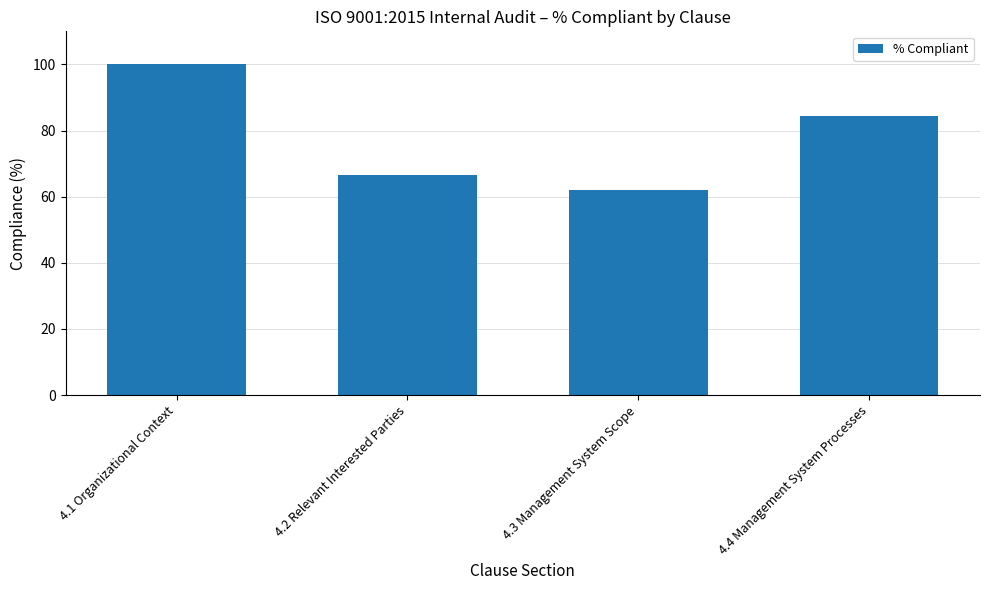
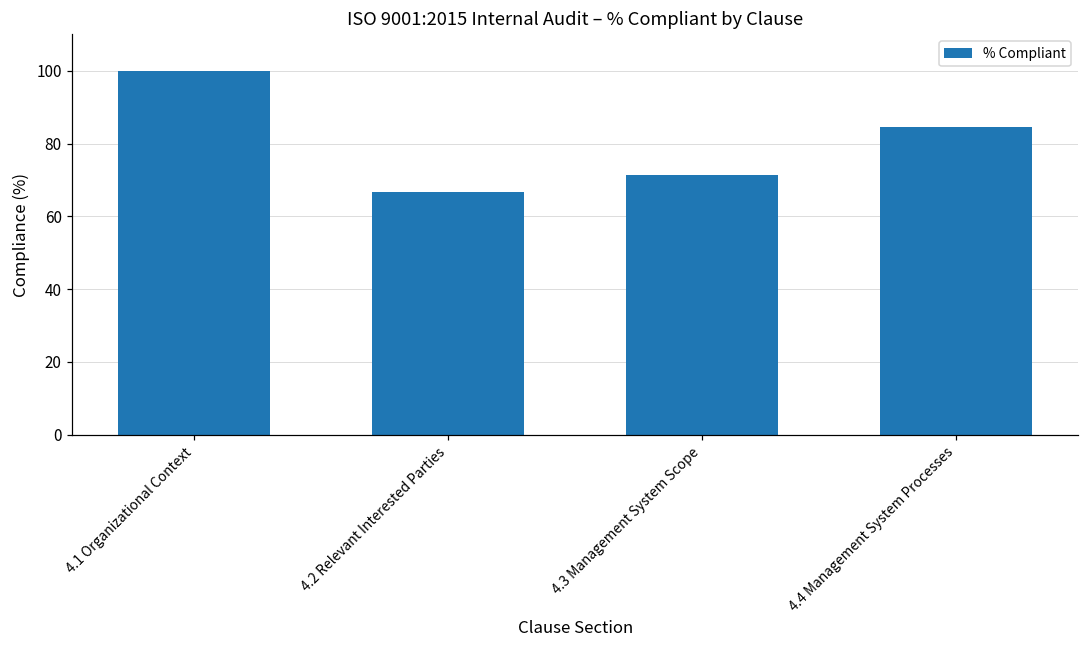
4.3 Management System Scope: 62 -> 71
